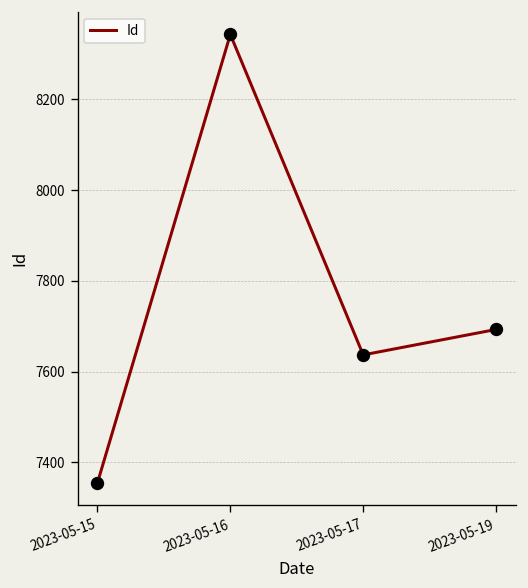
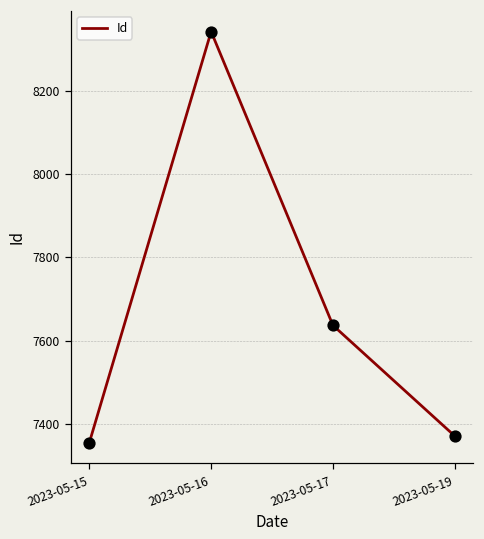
2023-05-19: 7690 -> 7370
